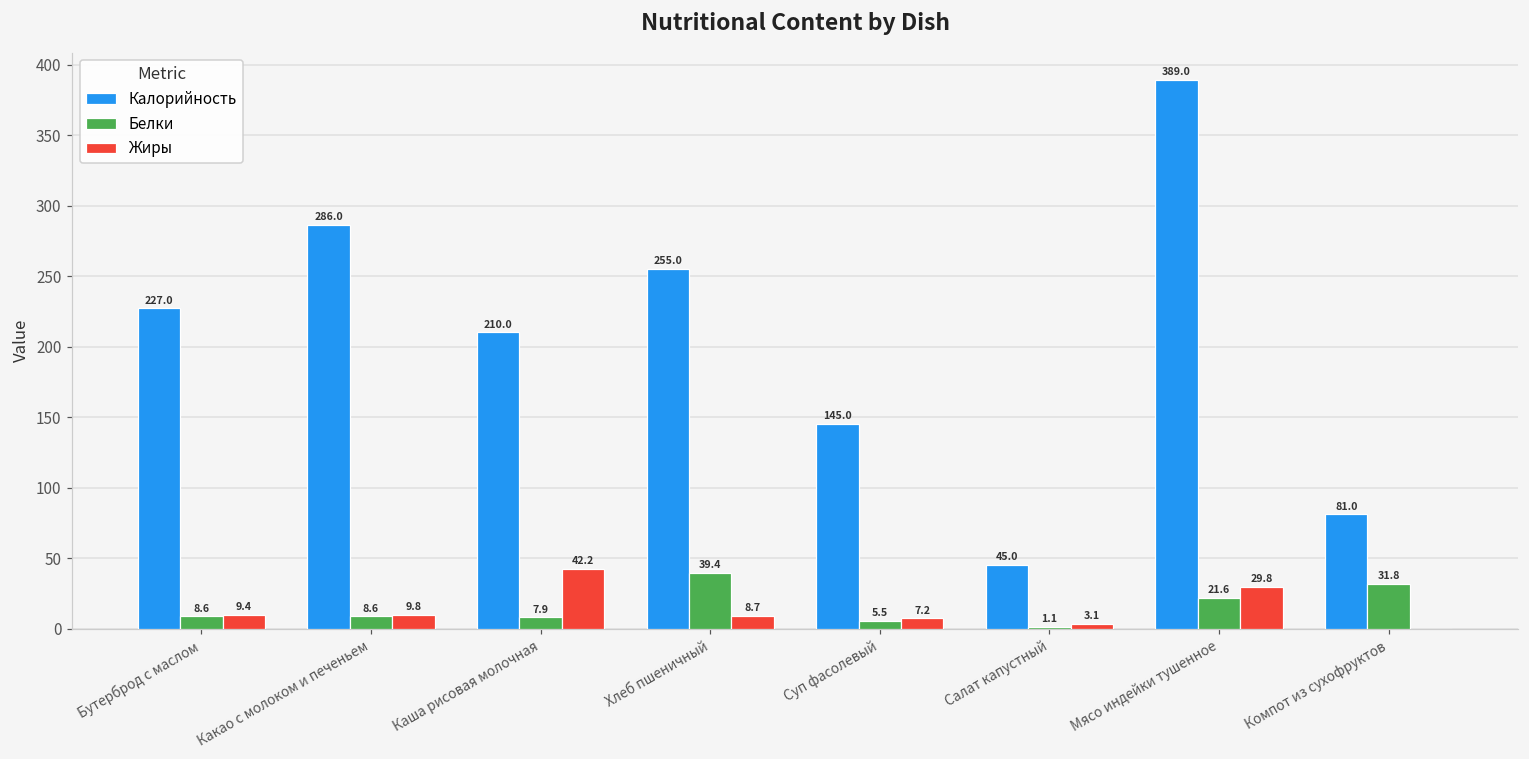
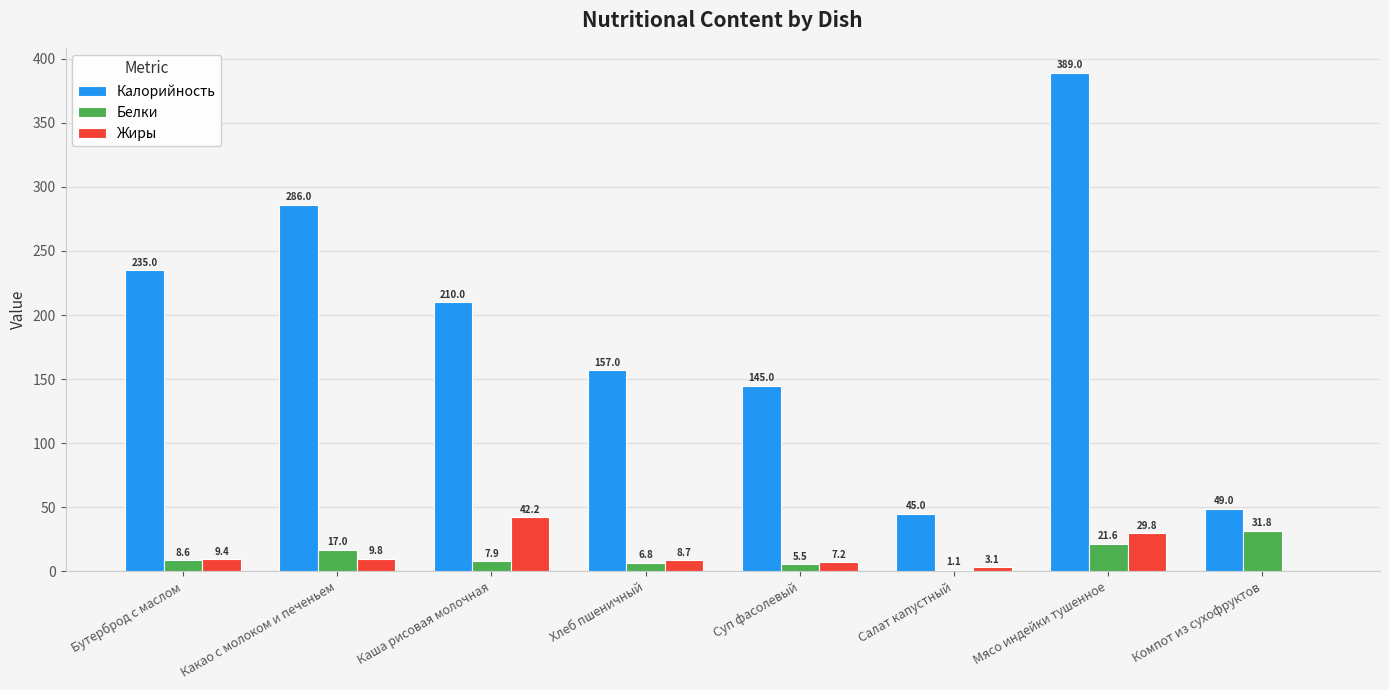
Калорийность, Бутерброд с маслом: 227.0 -> 235.0
Белки, Какао с молоком и печеньем: 8.6 -> 17.0
Калорийность, Хлеб пшеничный: 255.0 -> 157.0
Белки, Хлеб пшеничный: 39.4 -> 6.8
Калорийность, Компот из сухофруктов: 81.0 -> 49.0
